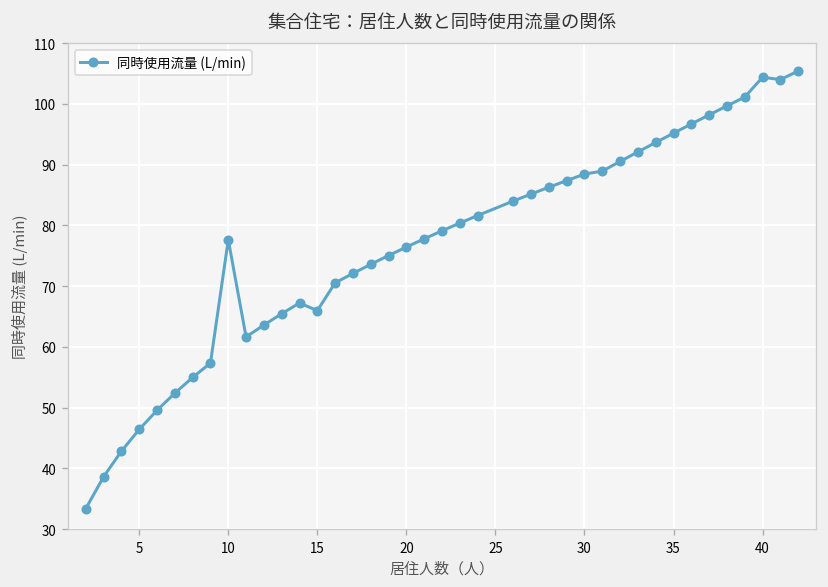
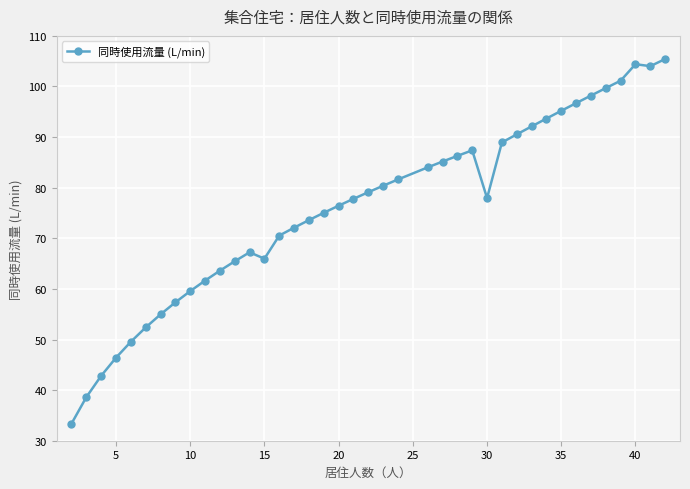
10: 78 -> 60
30: 88 -> 78
